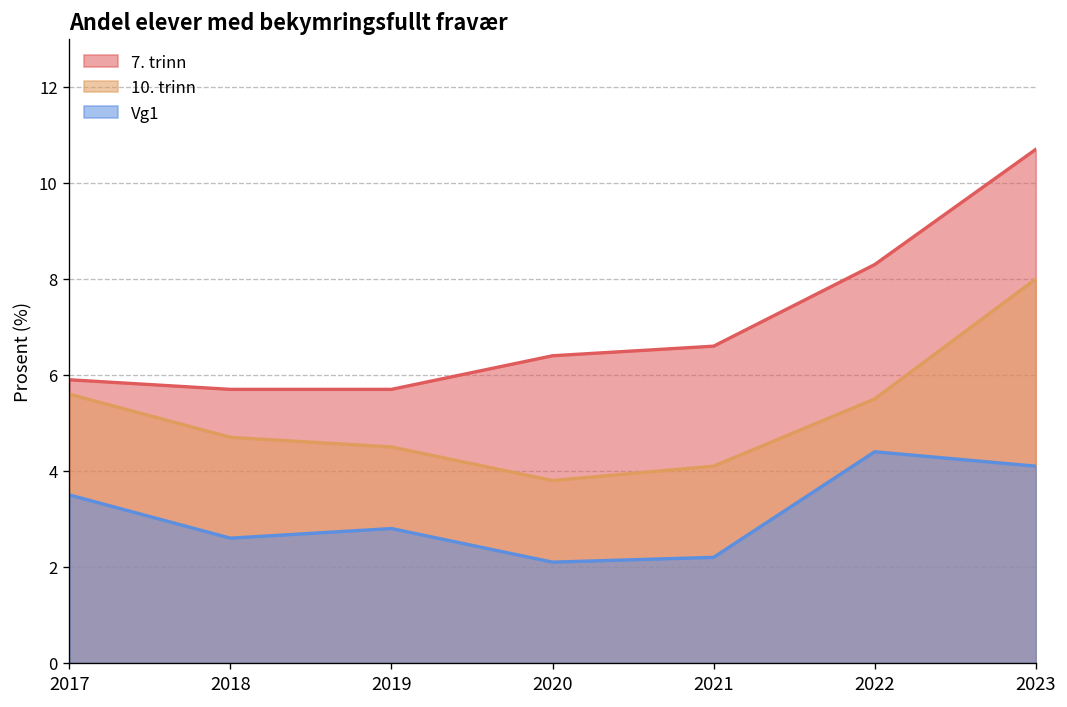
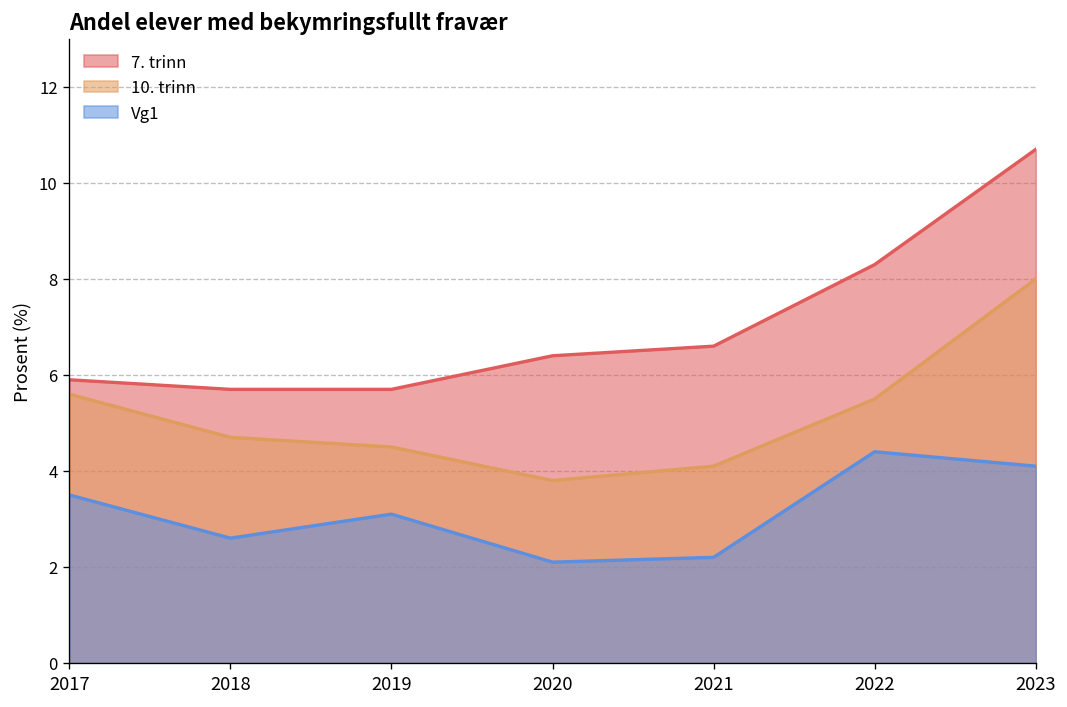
Vg1, 2019: 2.8 -> 3.1
